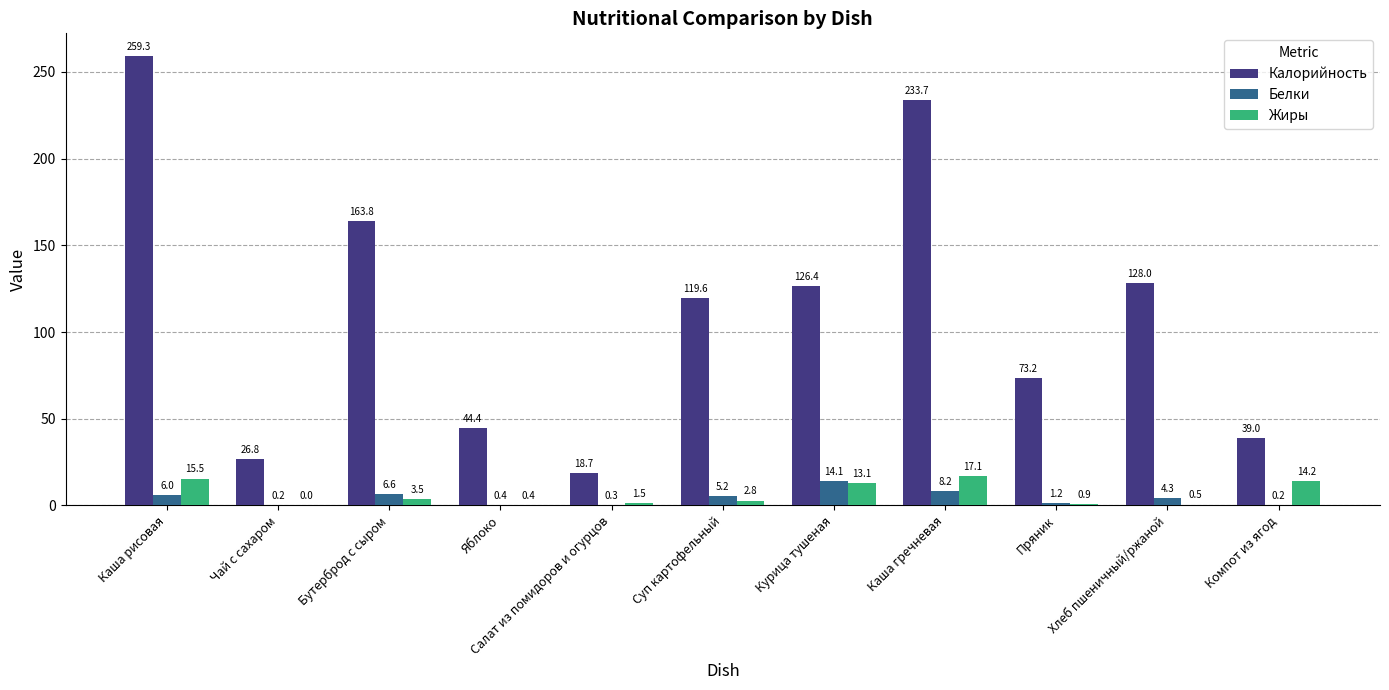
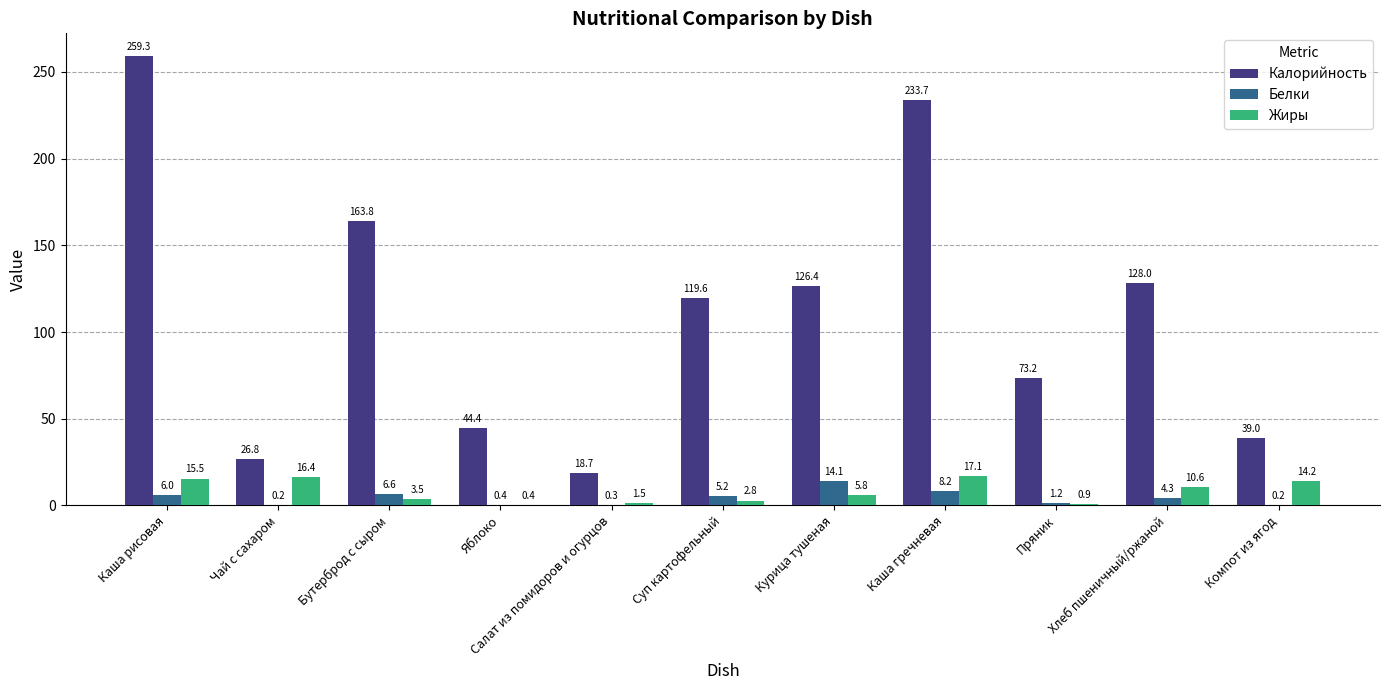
Жиры, Чай с сахаром: 0.0 -> 16.4
Жиры, Курица тушеная: 13.1 -> 5.8
Жиры, Хлеб пшеничный/ржаной: 0.5 -> 10.6
